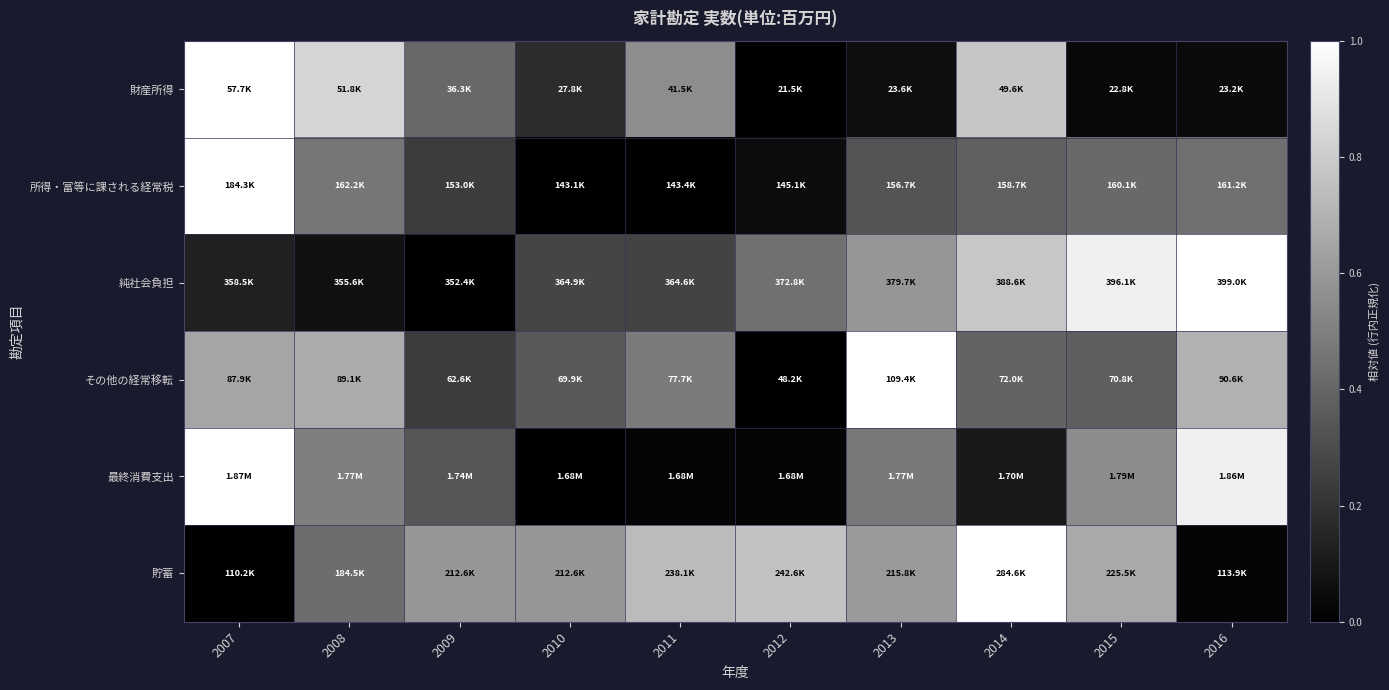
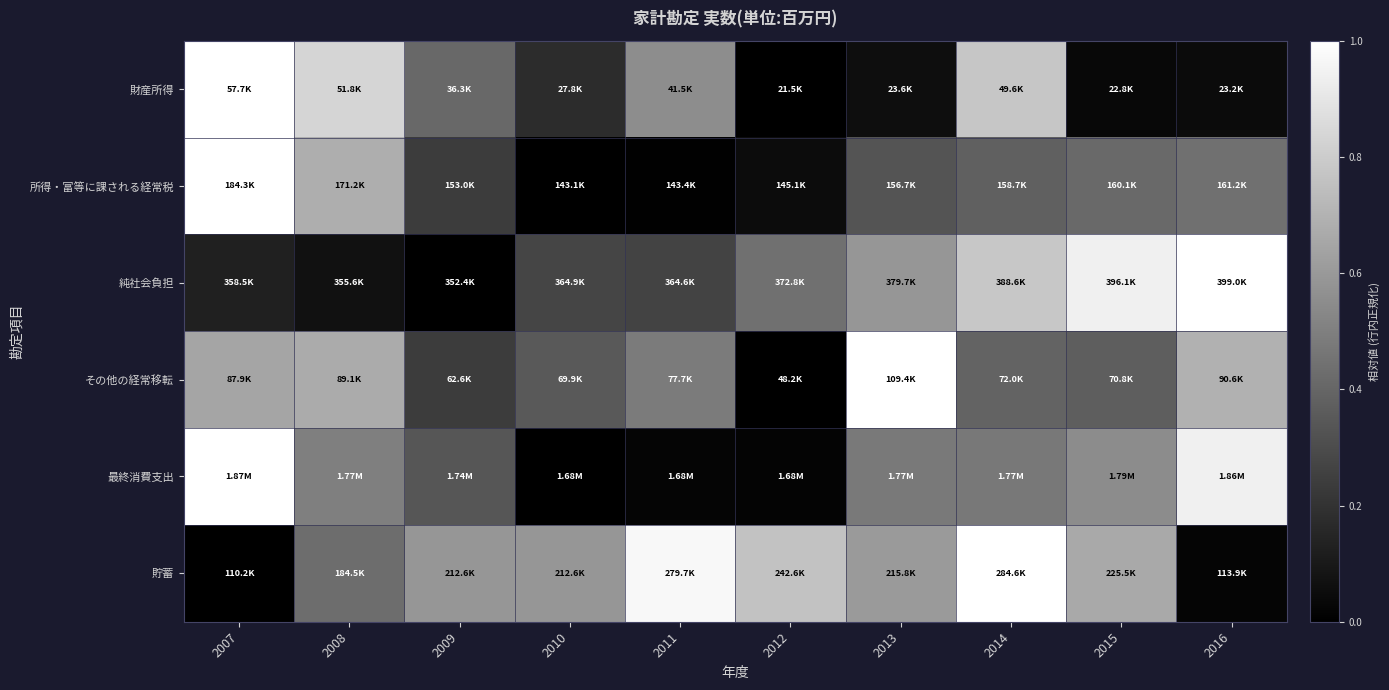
所得・富等に課される経常税, 2008: 162.2K -> 171.2K
最終消費支出, 2014: 1.70M -> 1.77M
貯蓄, 2011: 238.1K -> 279.7K
